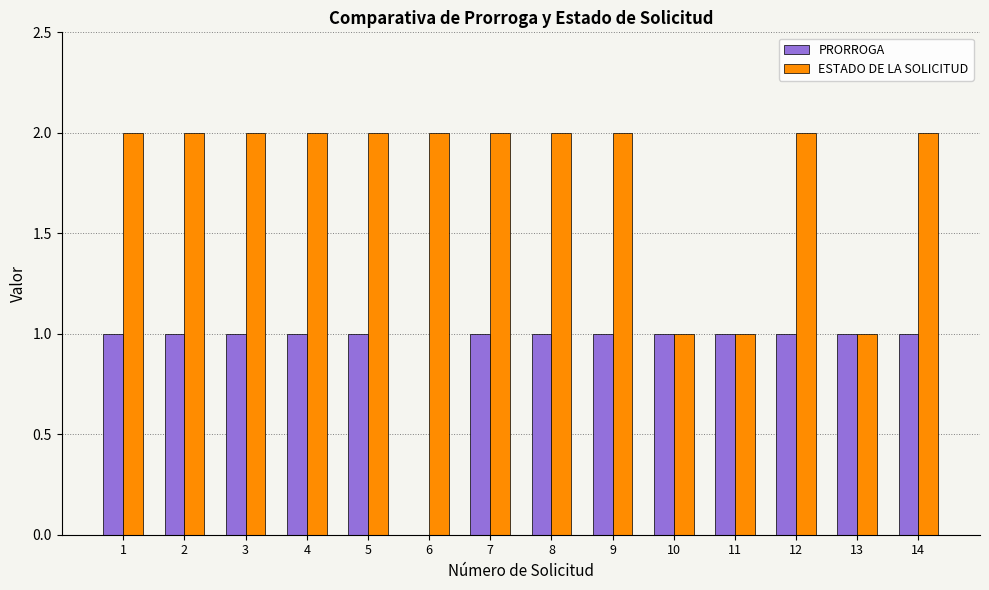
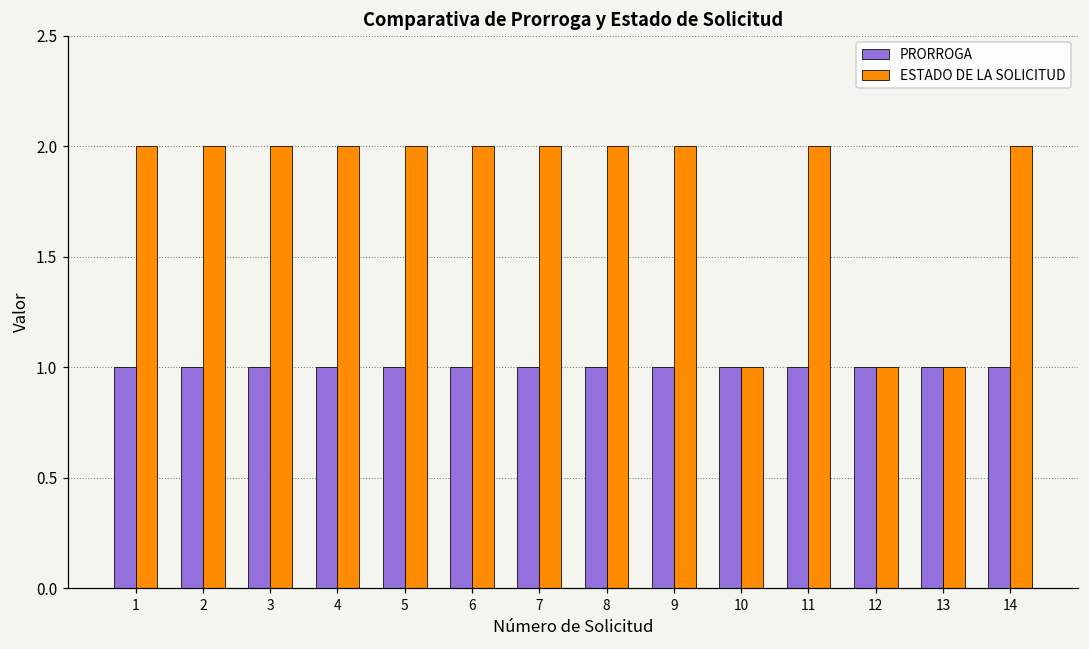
PRORROGA, 6: 0 -> 1
ESTADO DE LA SOLICITUD, 11: 1 -> 2
ESTADO DE LA SOLICITUD, 12: 2 -> 1
